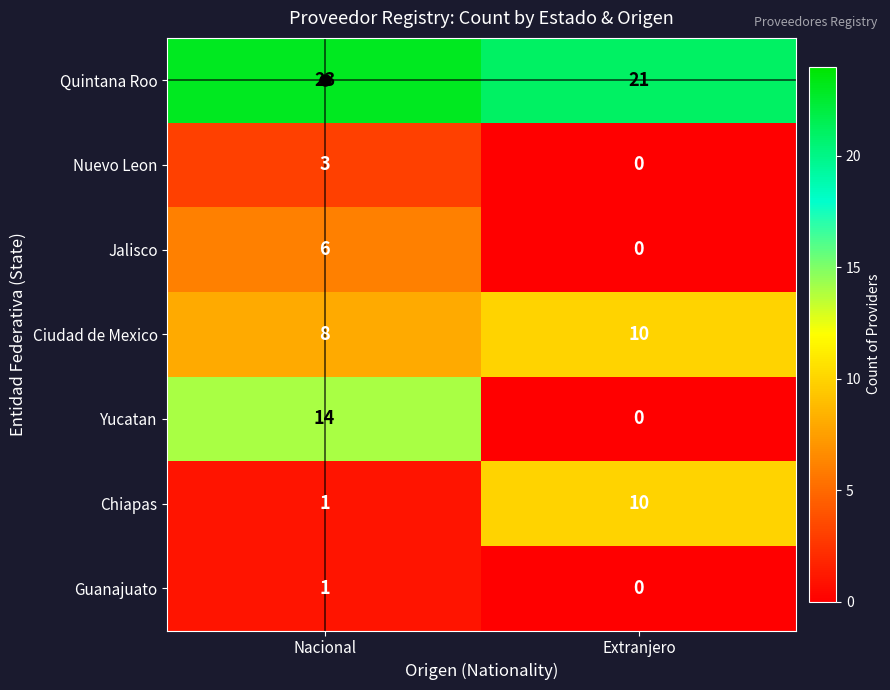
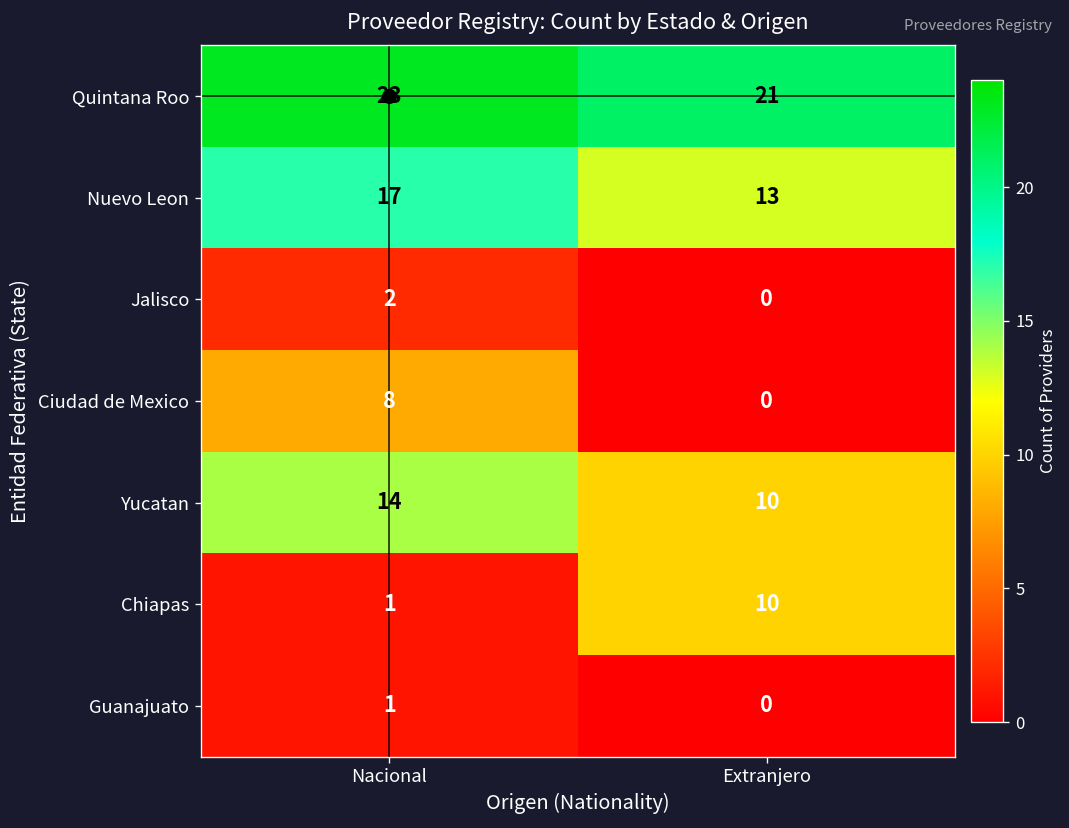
Nuevo Leon, Nacional: 3 -> 17
Nuevo Leon, Extranjero: 0 -> 13
Jalisco, Nacional: 6 -> 2
Ciudad de Mexico, Extranjero: 10 -> 0
Yucatan, Extranjero: 0 -> 10
